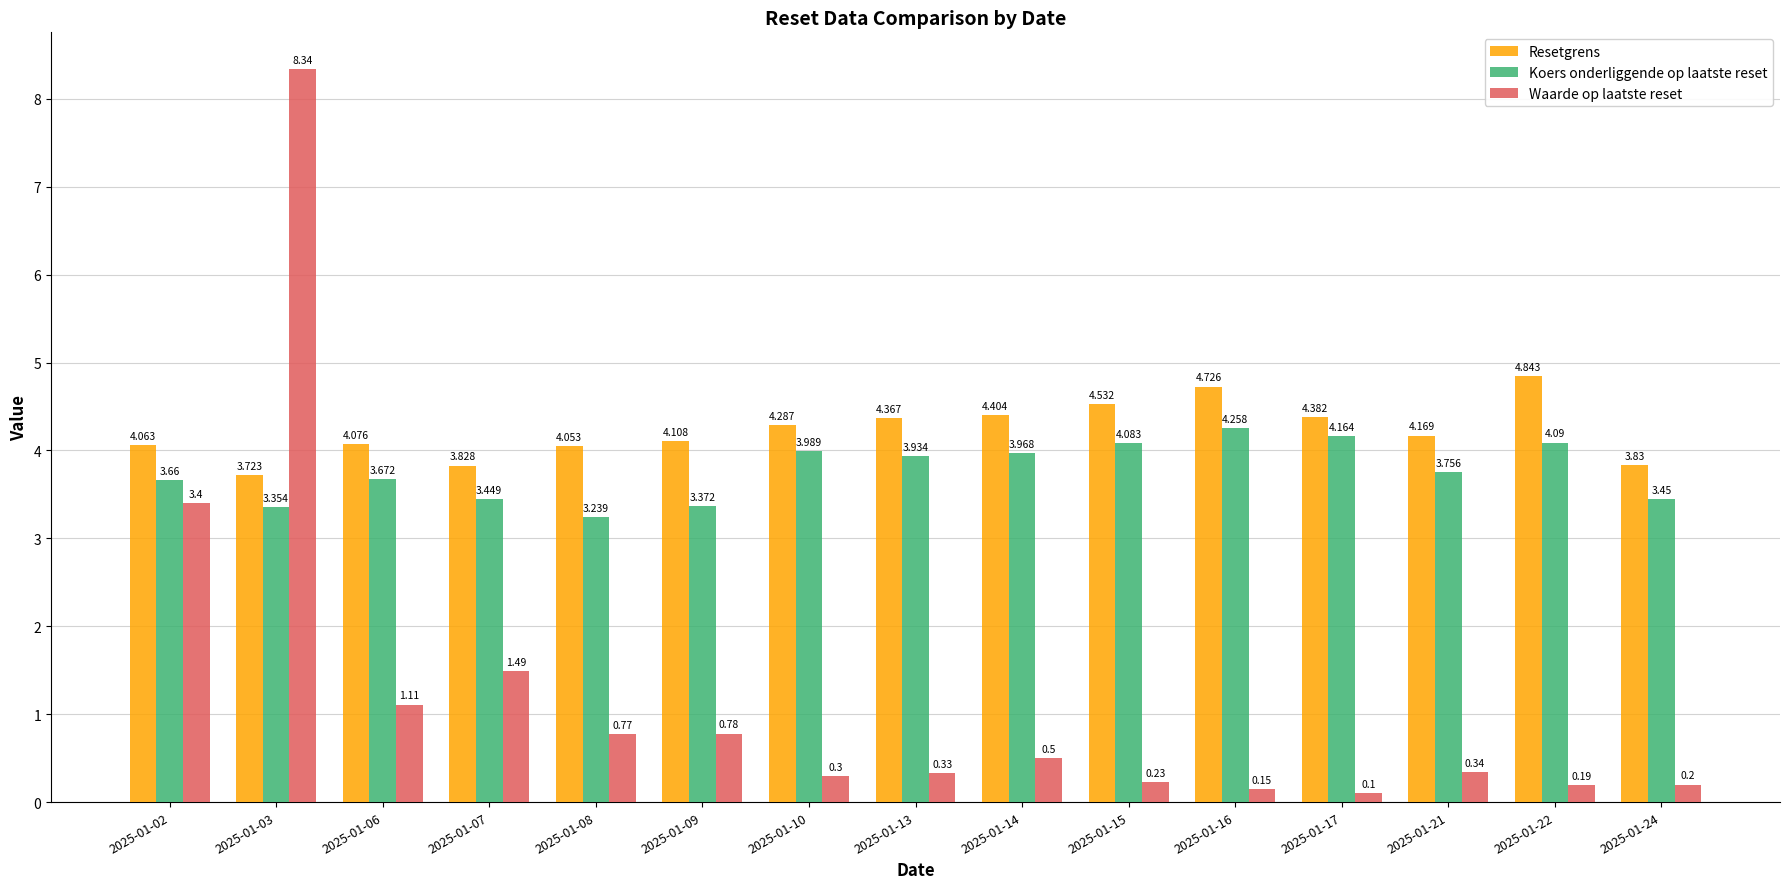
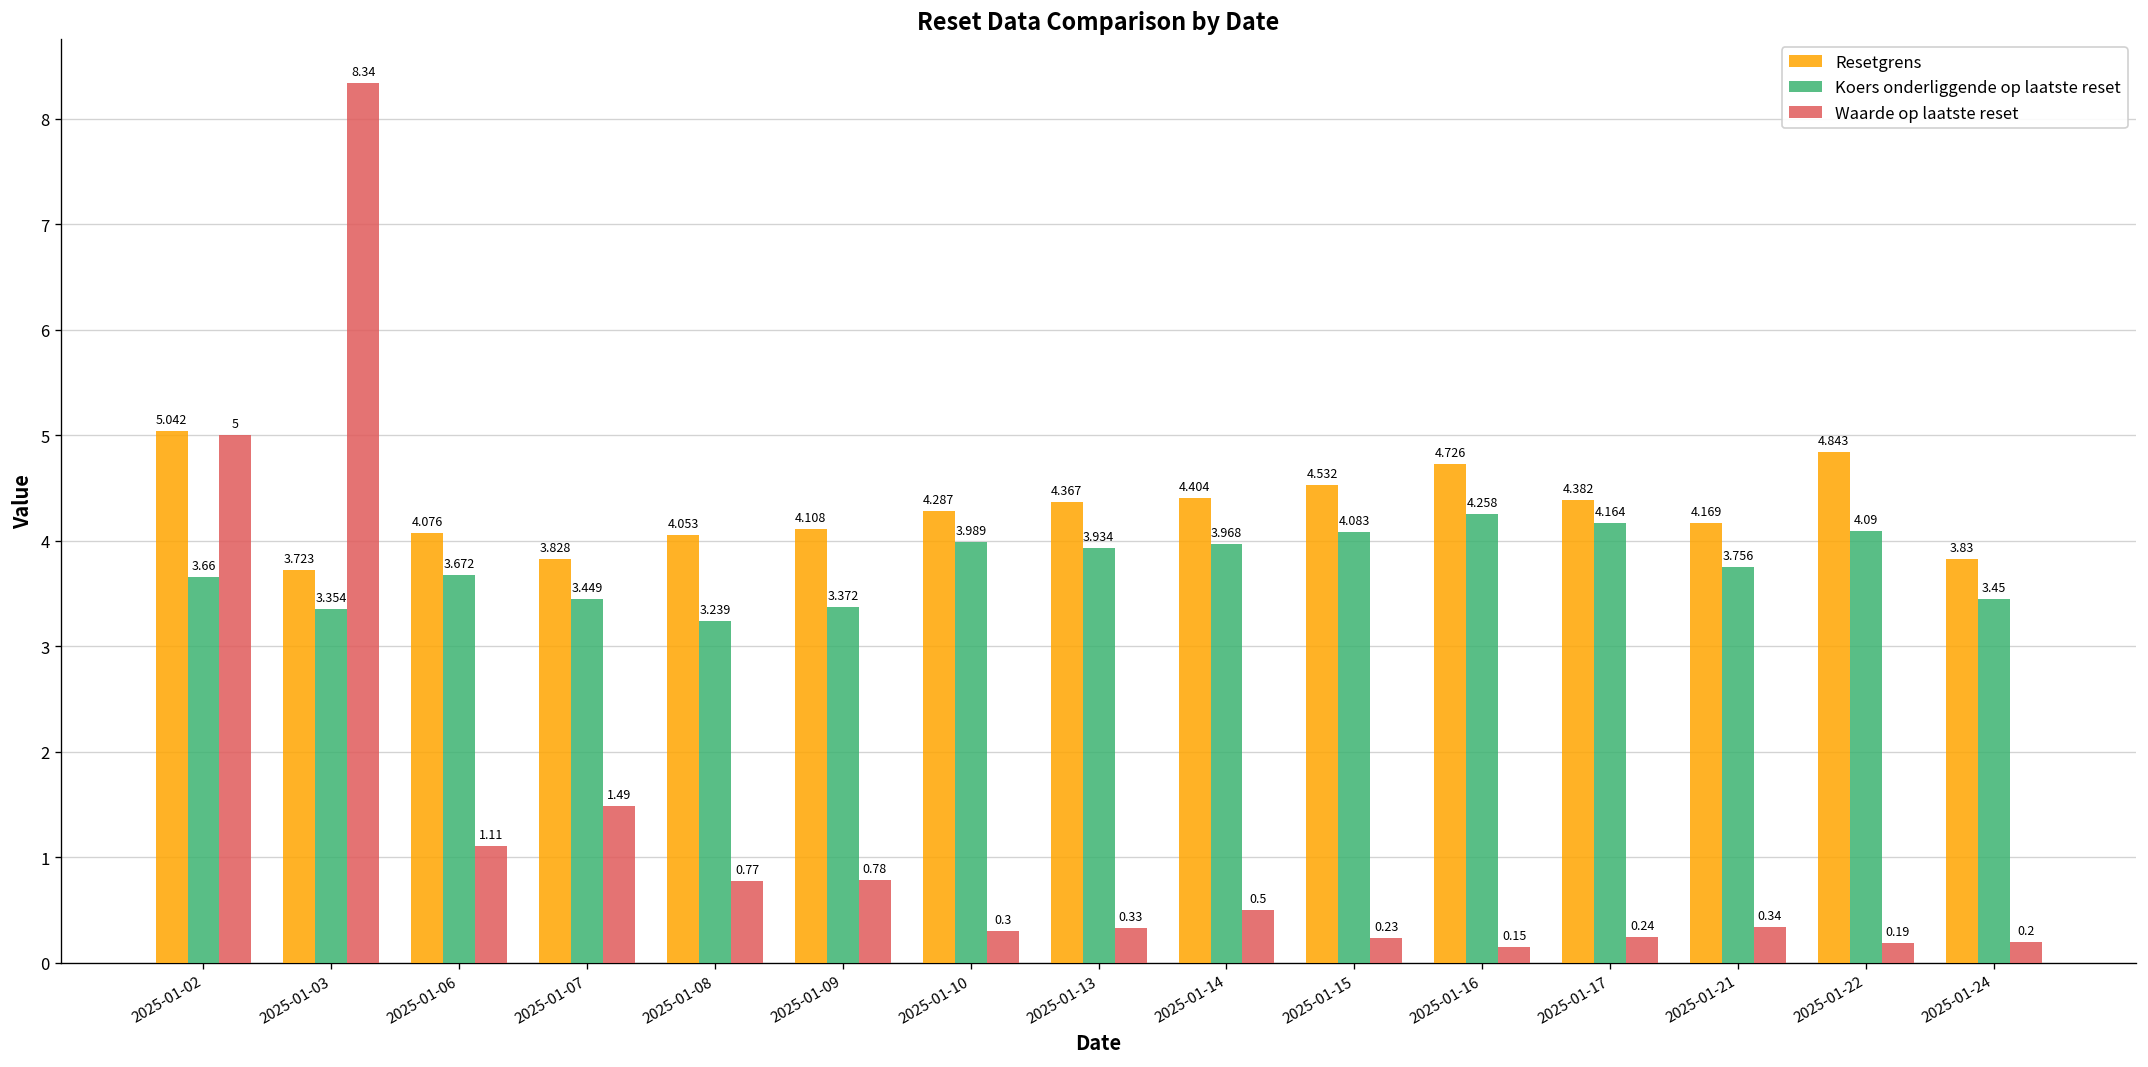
Resetgrens, 2025-01-02: 4.063 -> 5.042
Waarde op laatste reset, 2025-01-02: 3.4 -> 5
Waarde op laatste reset, 2025-01-17: 0.1 -> 0.24
